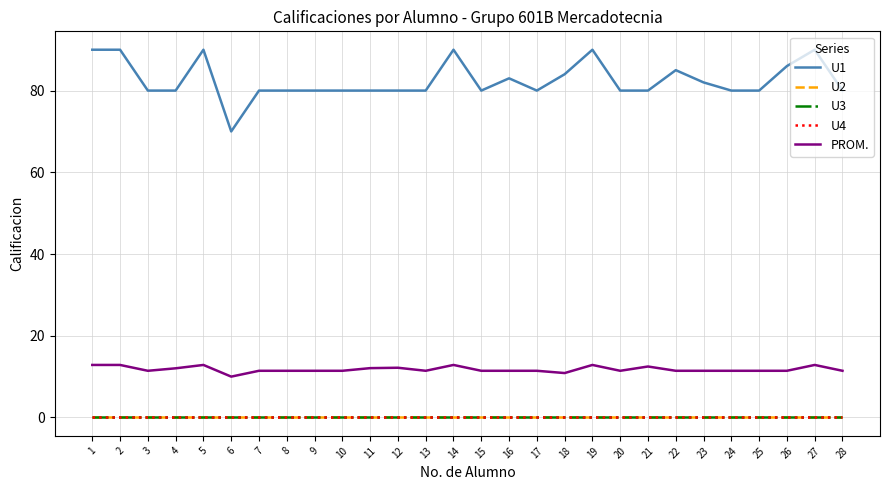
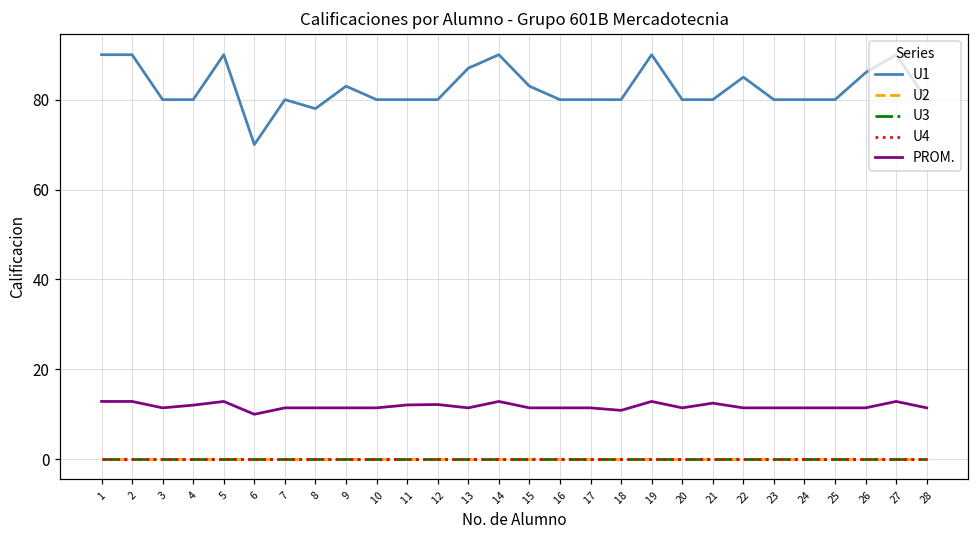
U1, 8: 80 -> 78
U1, 9: 80 -> 83
U1, 13: 80 -> 87
U1, 15: 80 -> 83
U1, 16: 83 -> 80
U1, 18: 84 -> 80
U1, 23: 82 -> 80
